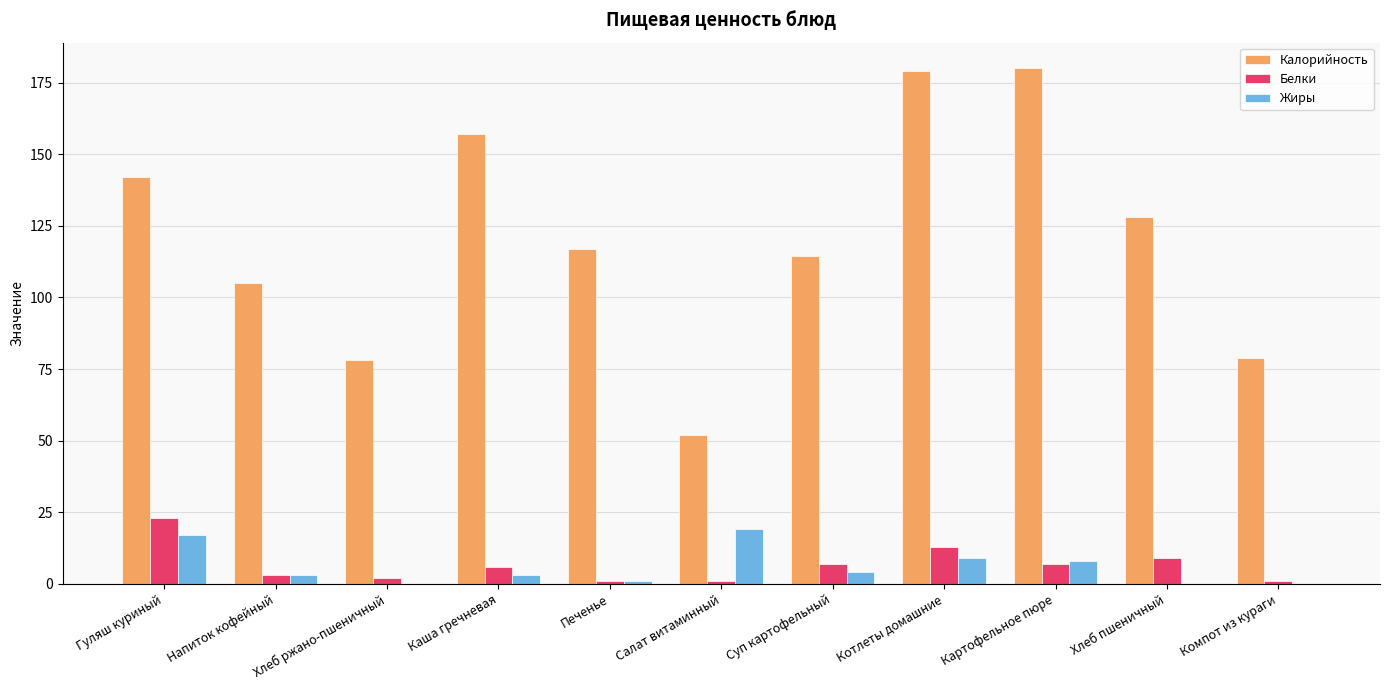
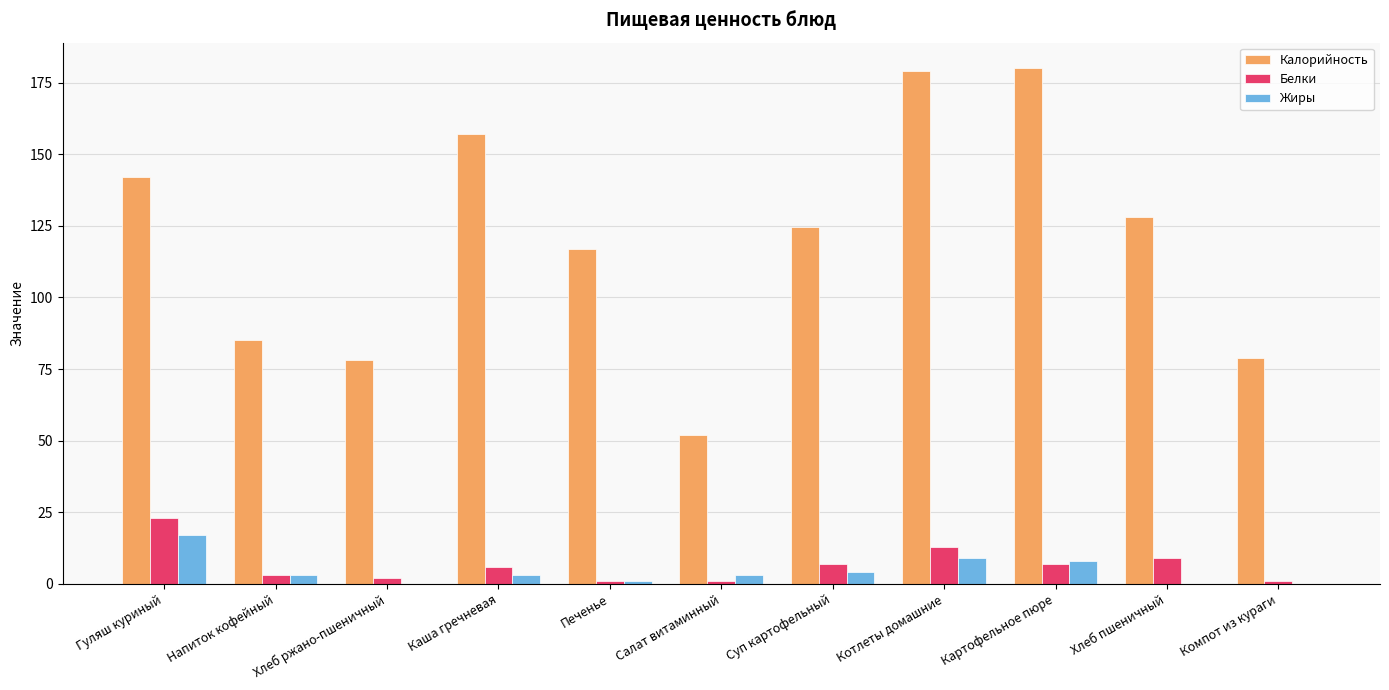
Калорийность, Напиток кофейный: 105 -> 85
Жиры, Салат витаминный: 19 -> 3
Калорийность, Суп картофельный: 114 -> 125
